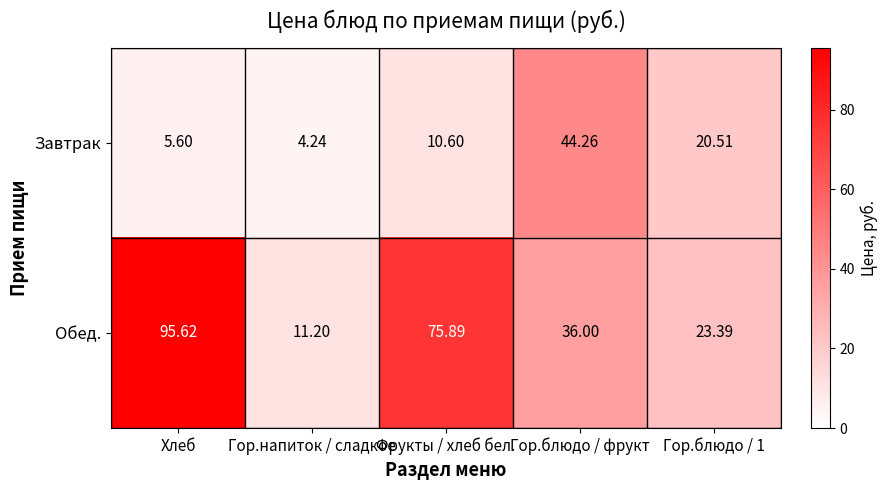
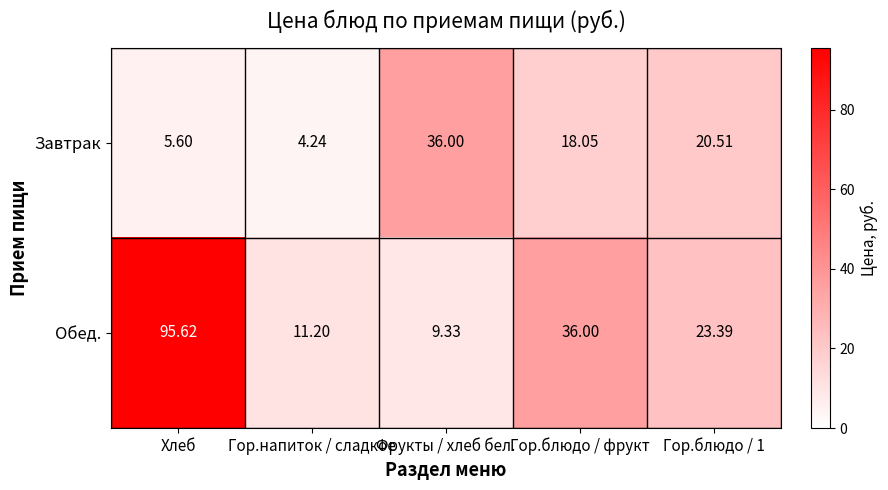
Завтрак, Фрукты / хлеб бел.: 10.60 -> 36.00
Завтрак, Гор.блюдо / фрукт: 44.26 -> 18.05
Обед., Фрукты / хлеб бел.: 75.89 -> 9.33
